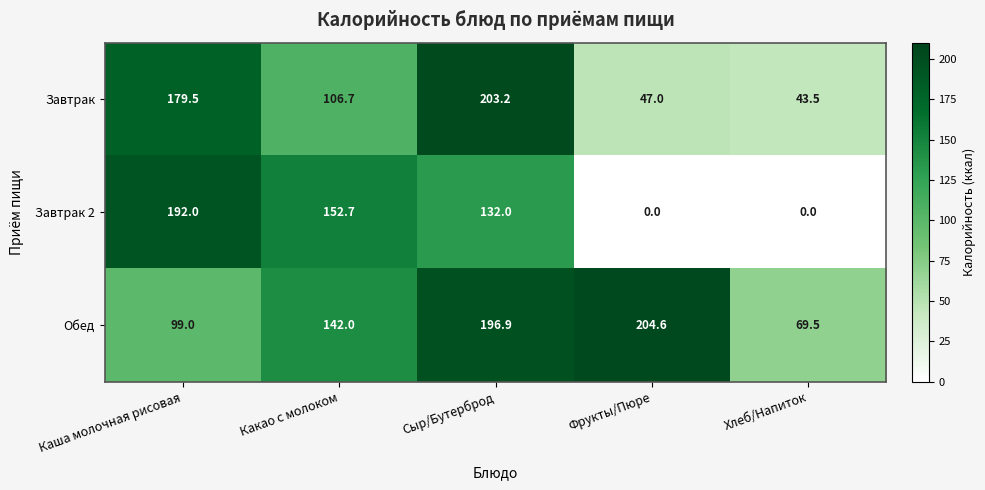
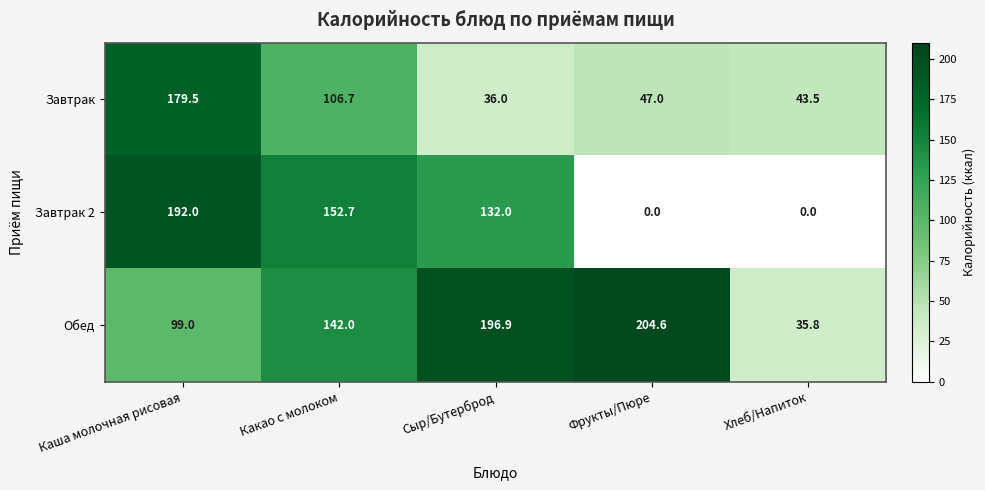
Завтрак, Сыр/Бутерброд: 203.2 -> 36.0
Обед, Хлеб/Напиток: 69.5 -> 35.8
